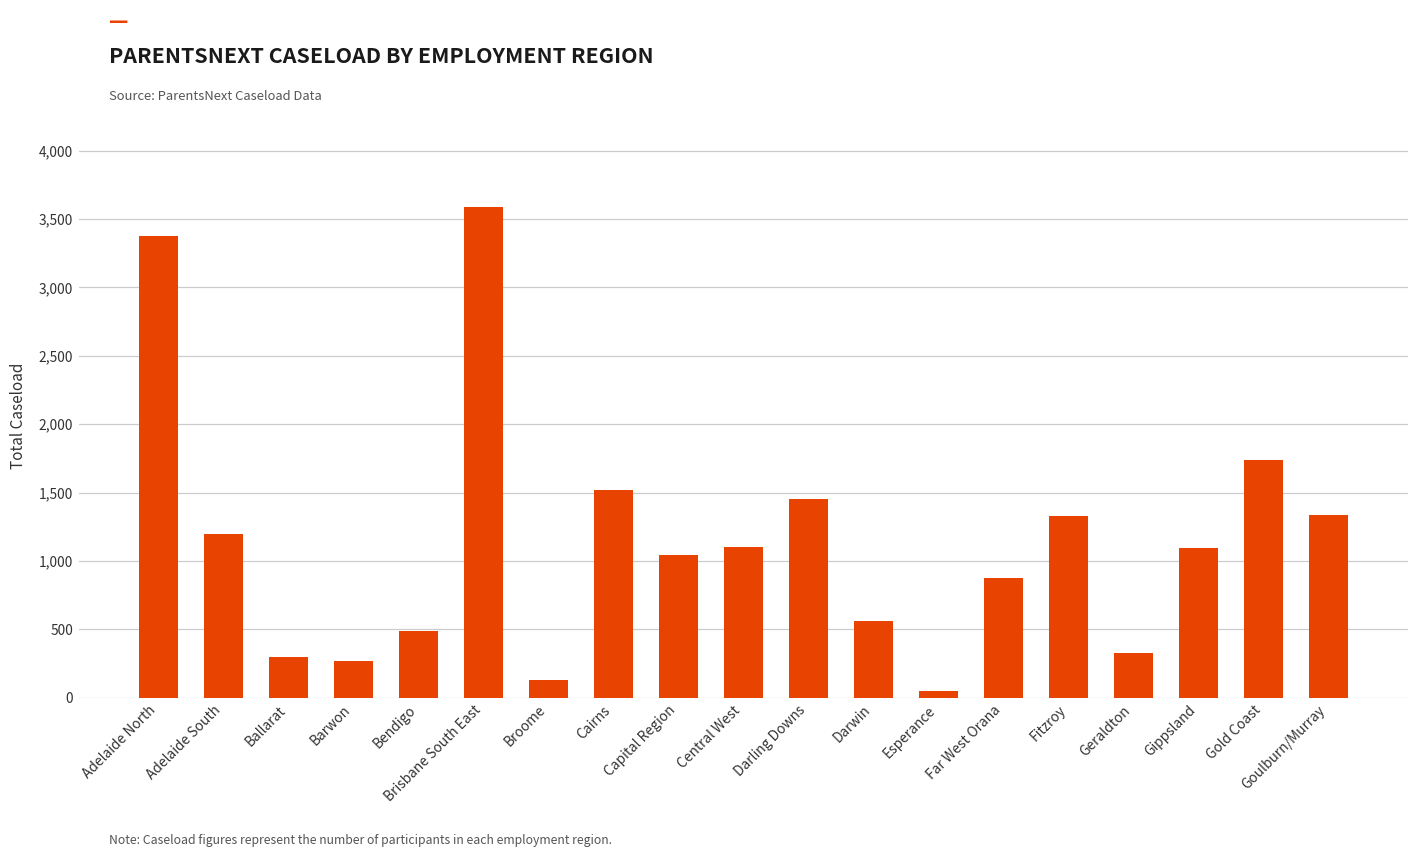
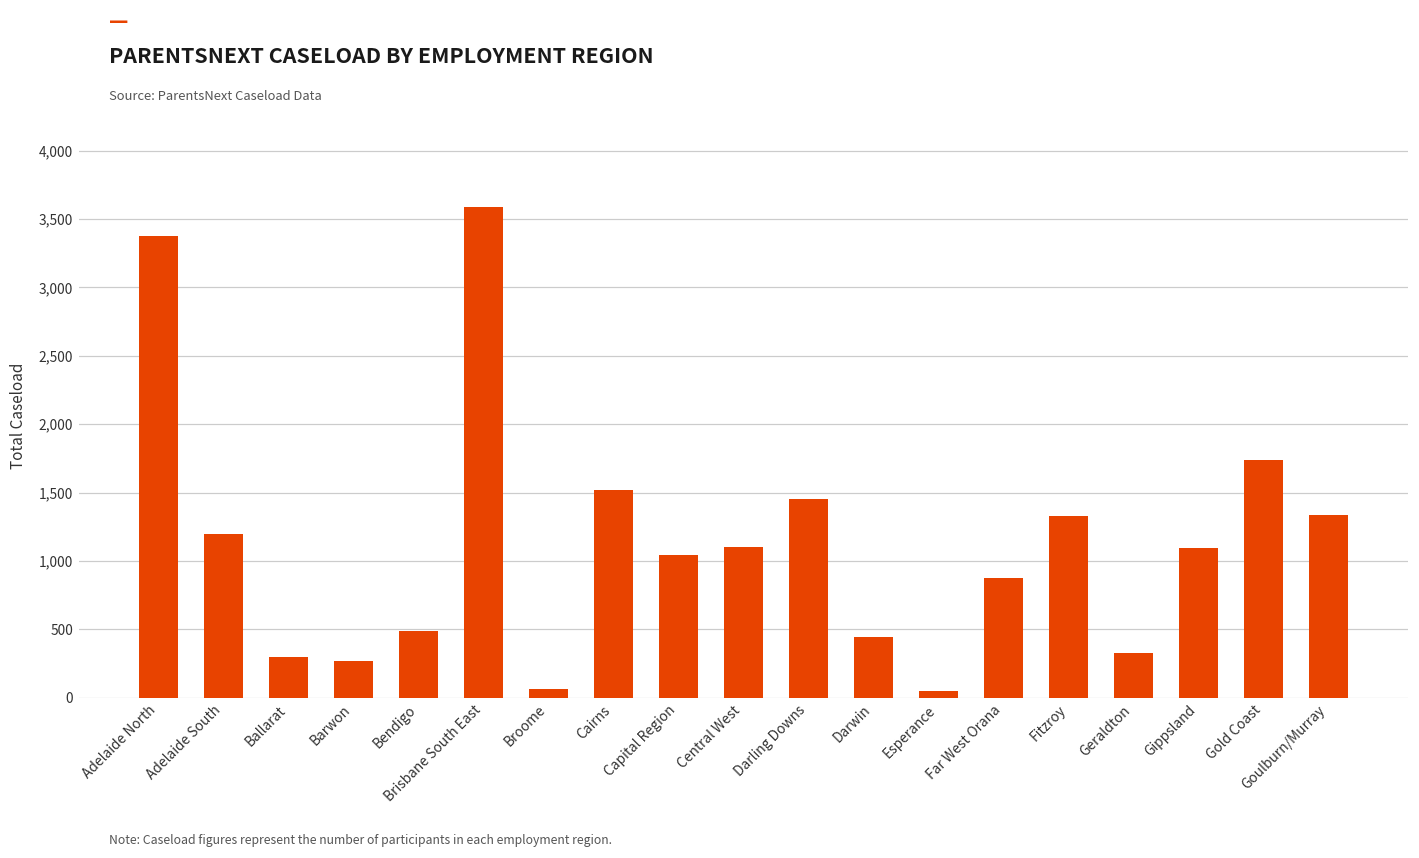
Broome: 130 -> 70
Darwin: 570 -> 450
